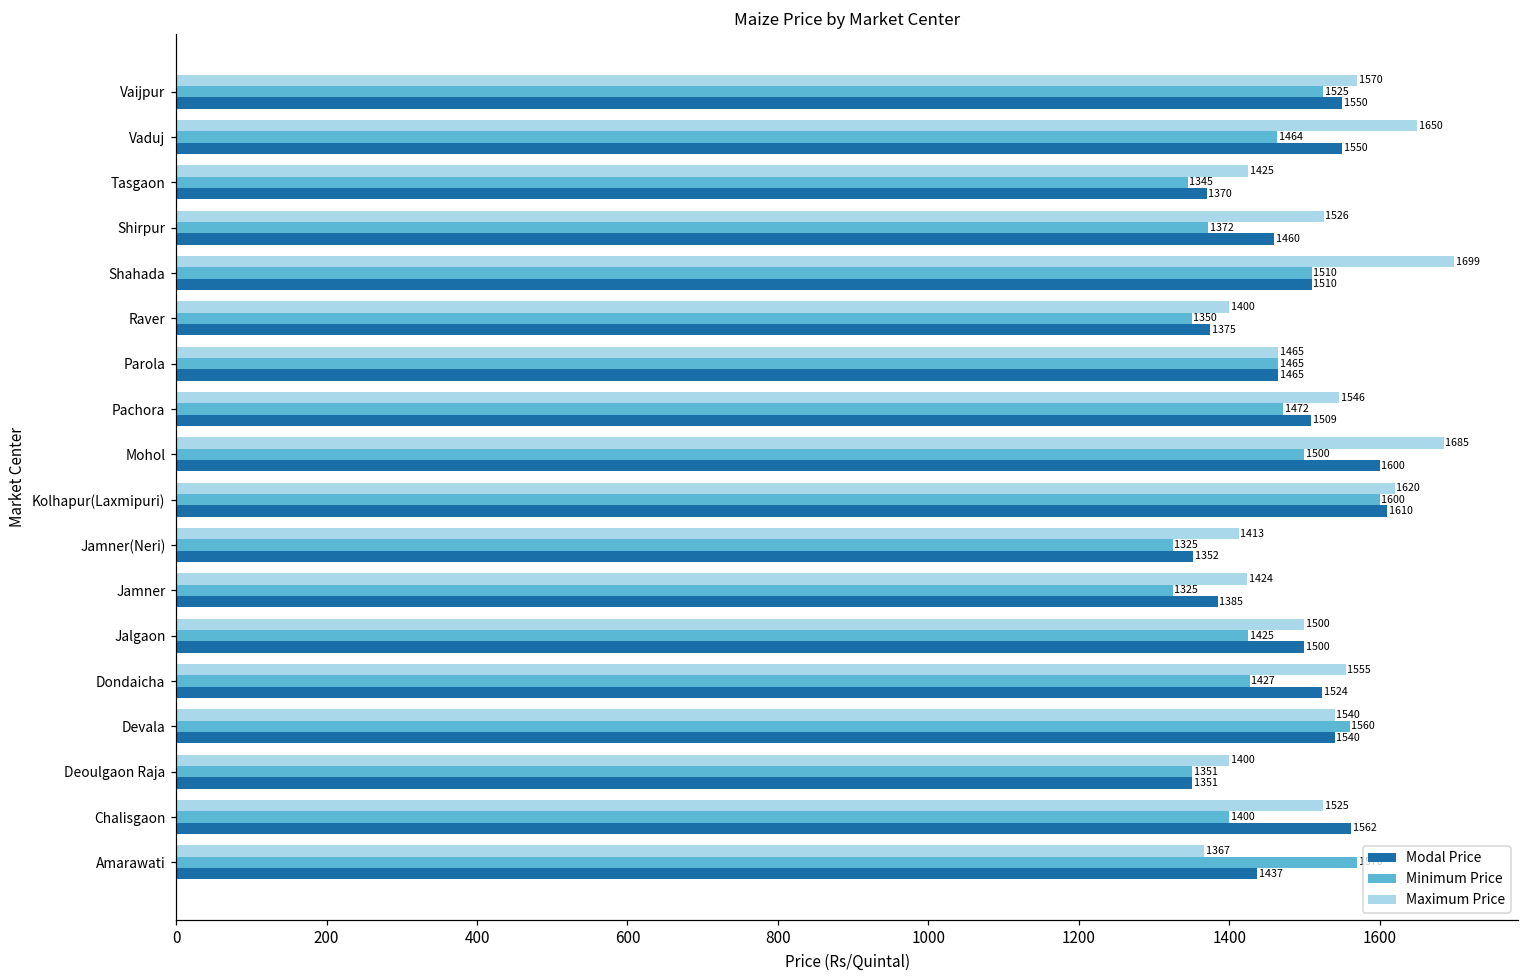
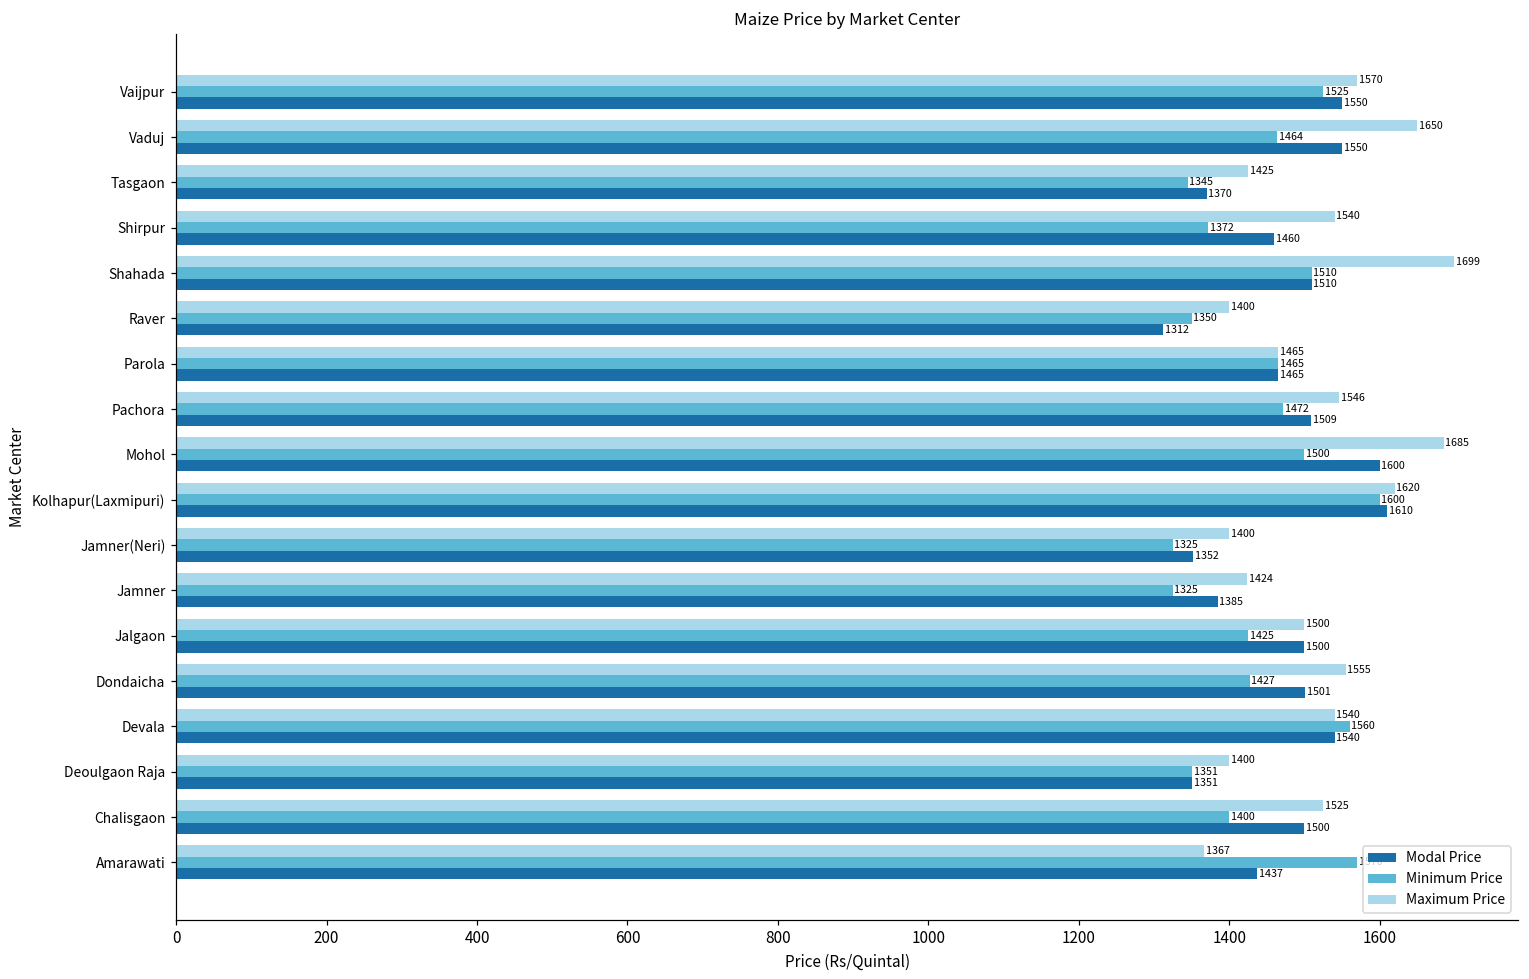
Maximum Price, Shirpur: 1526 -> 1540
Modal Price, Raver: 1375 -> 1312
Maximum Price, Jamner(Neri): 1413 -> 1400
Modal Price, Dondaicha: 1524 -> 1501
Modal Price, Chalisgaon: 1562 -> 1500
